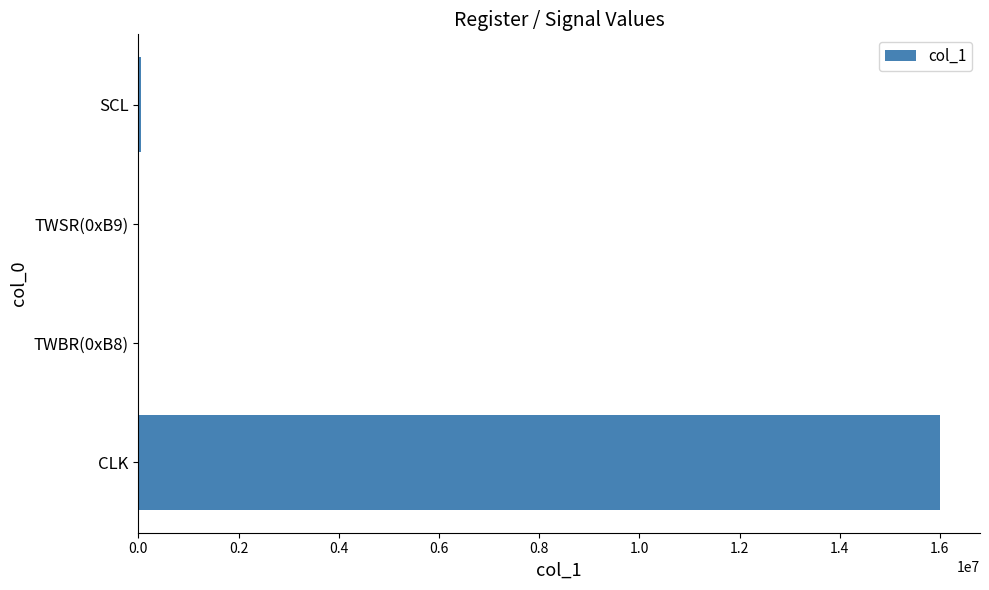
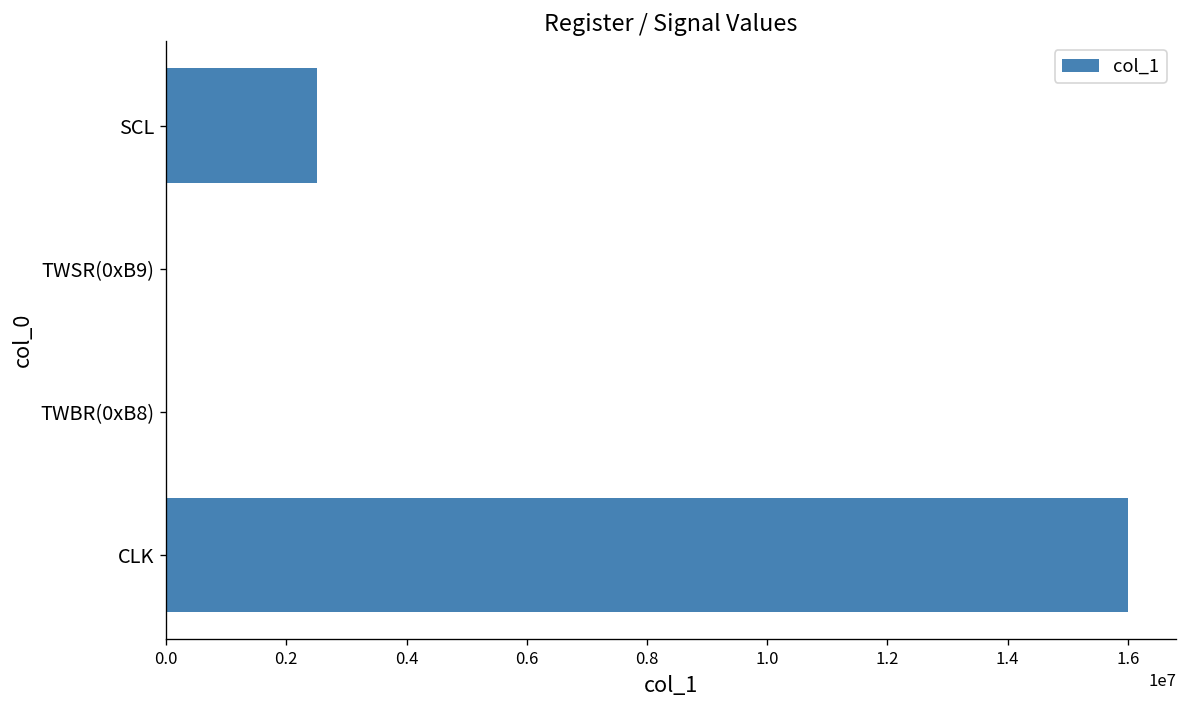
SCL: 0 -> 2500000
